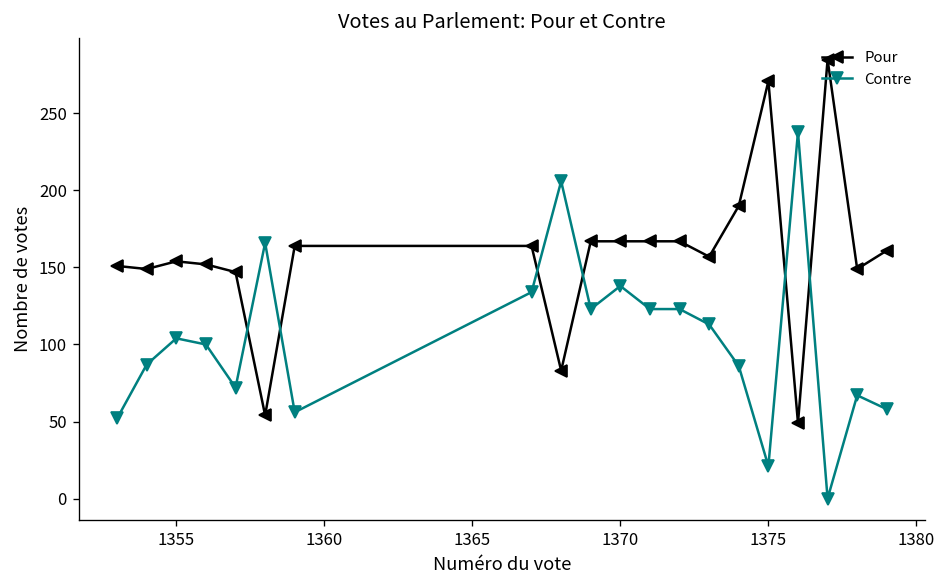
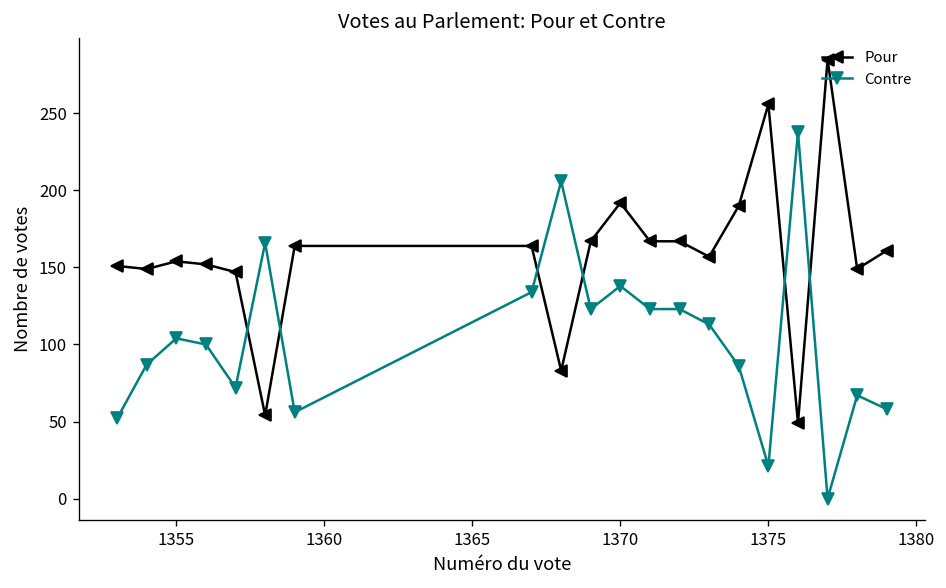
Pour, 1370: 167 -> 192
Pour, 1375: 271 -> 256
